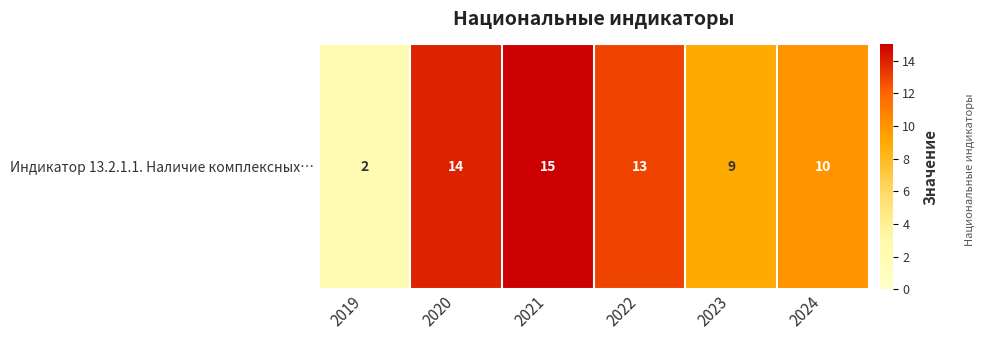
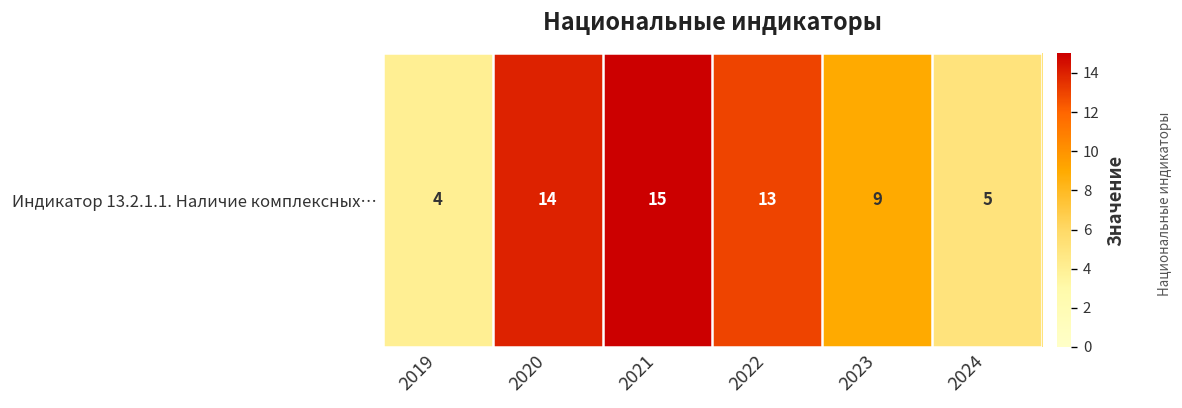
Индикатор 13.2.1.1. Наличие комплексных…, 2019: 2 -> 4
Индикатор 13.2.1.1. Наличие комплексных…, 2024: 10 -> 5
